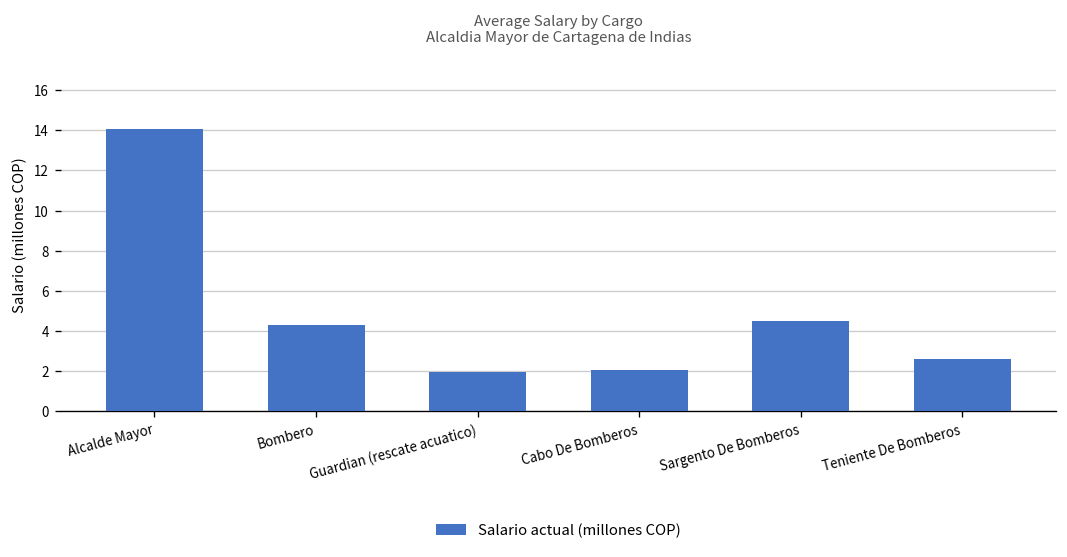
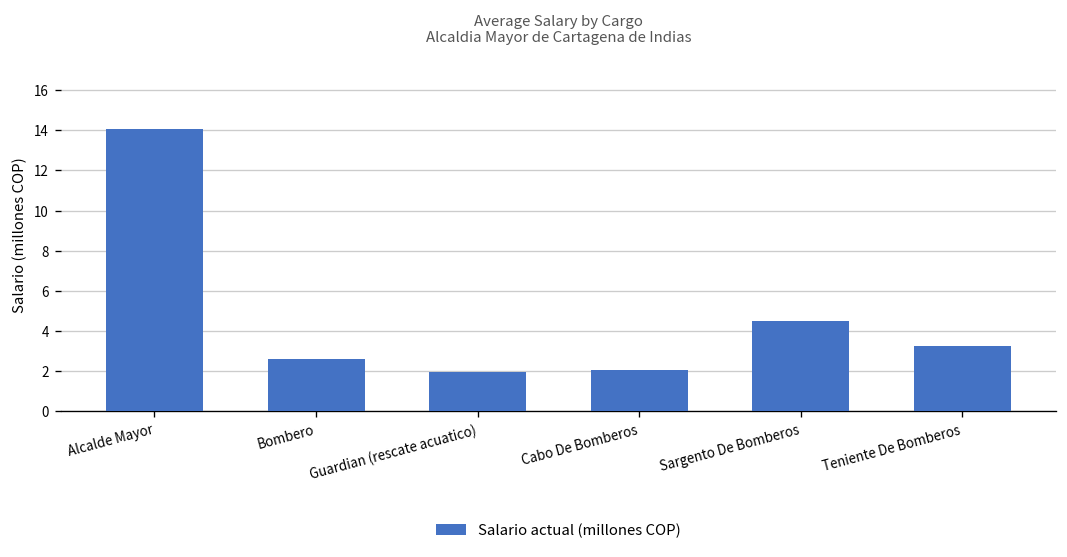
Bombero: 4.3 -> 2.6
Teniente De Bomberos: 2.6 -> 3.3
